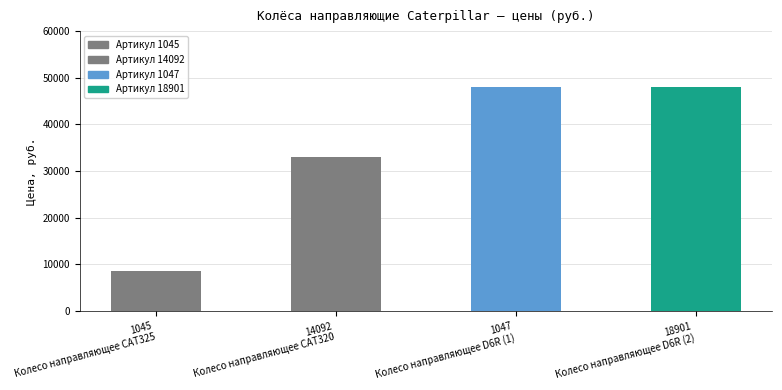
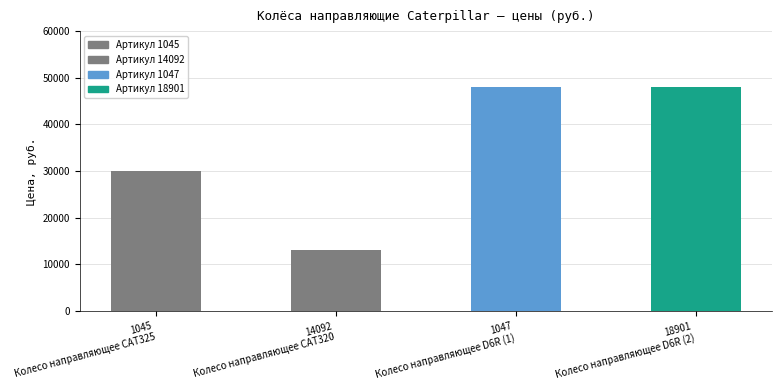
1045 Колесо направляющее CAT325: 9000 -> 30000
14092 Колесо направляющее CAT320: 33000 -> 13000
